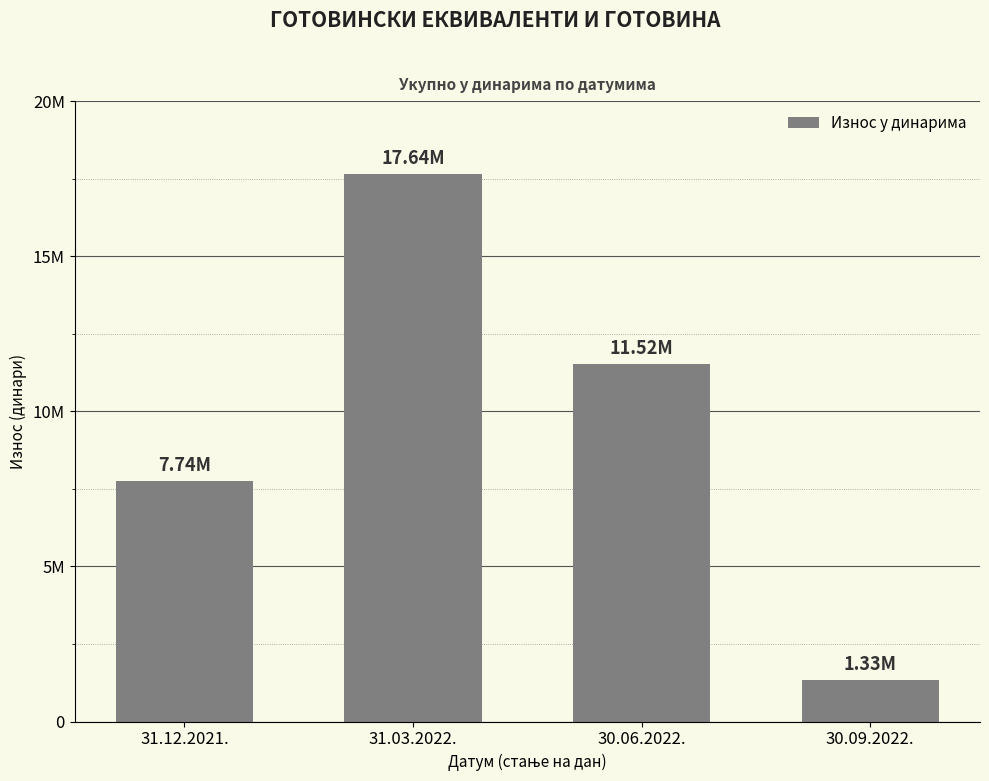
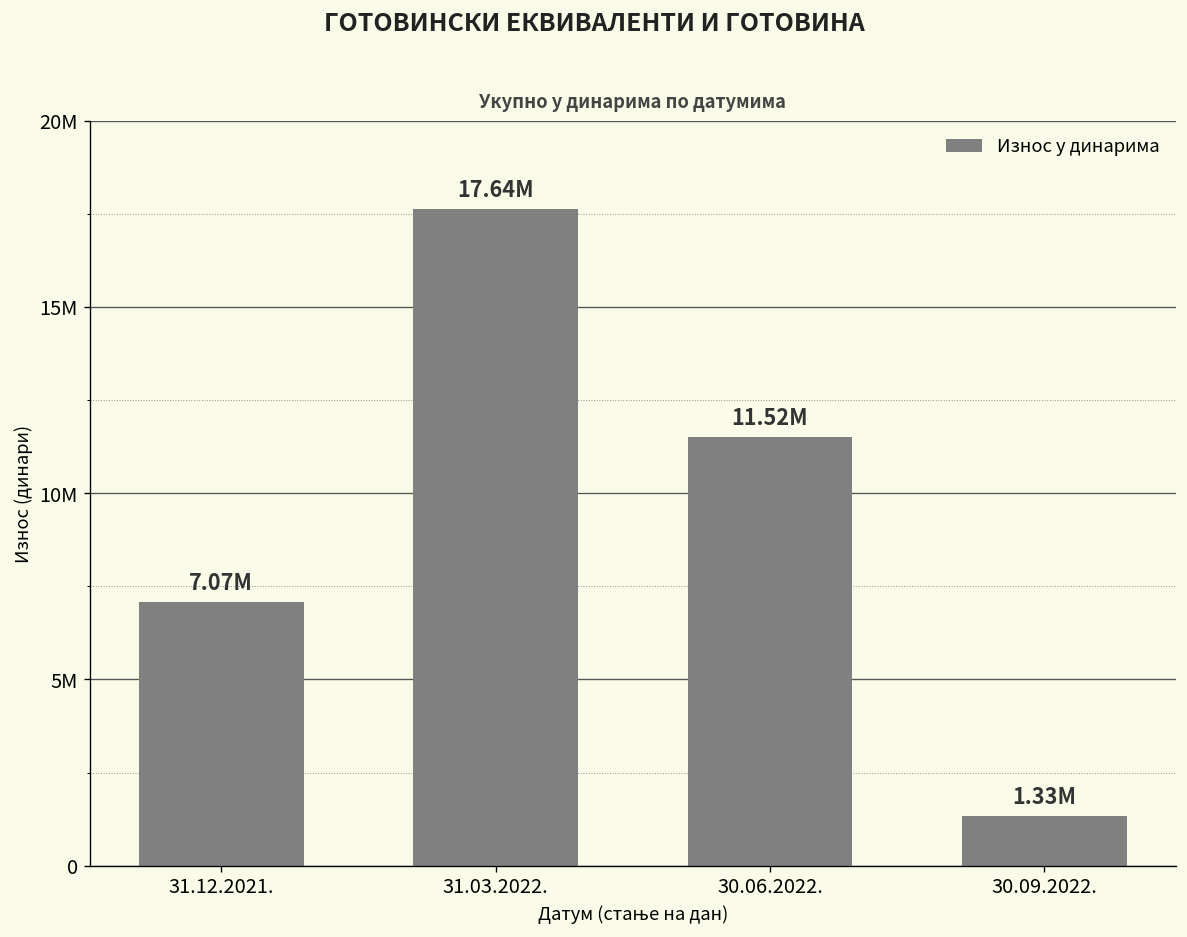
31.12.2021.: 7.74M -> 7.07M
